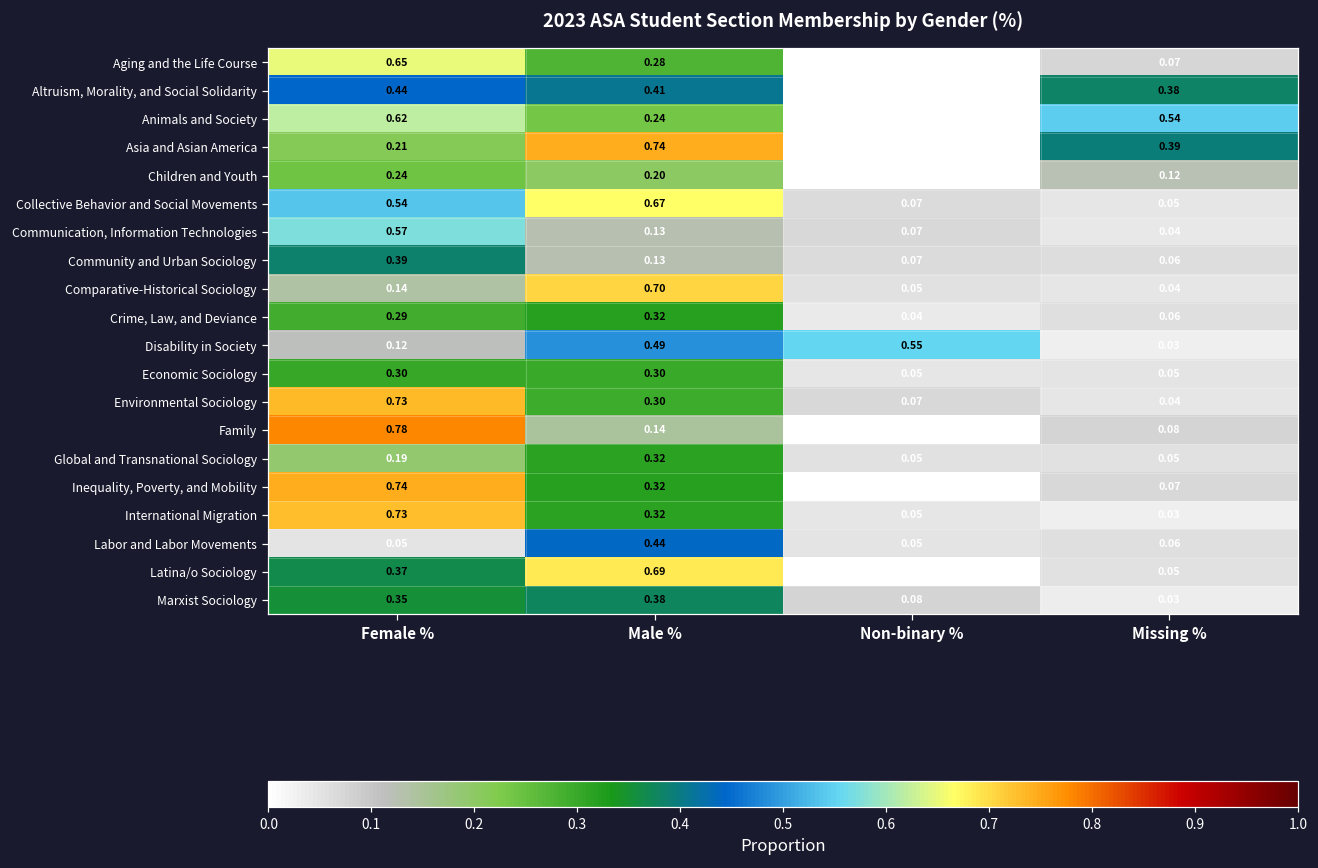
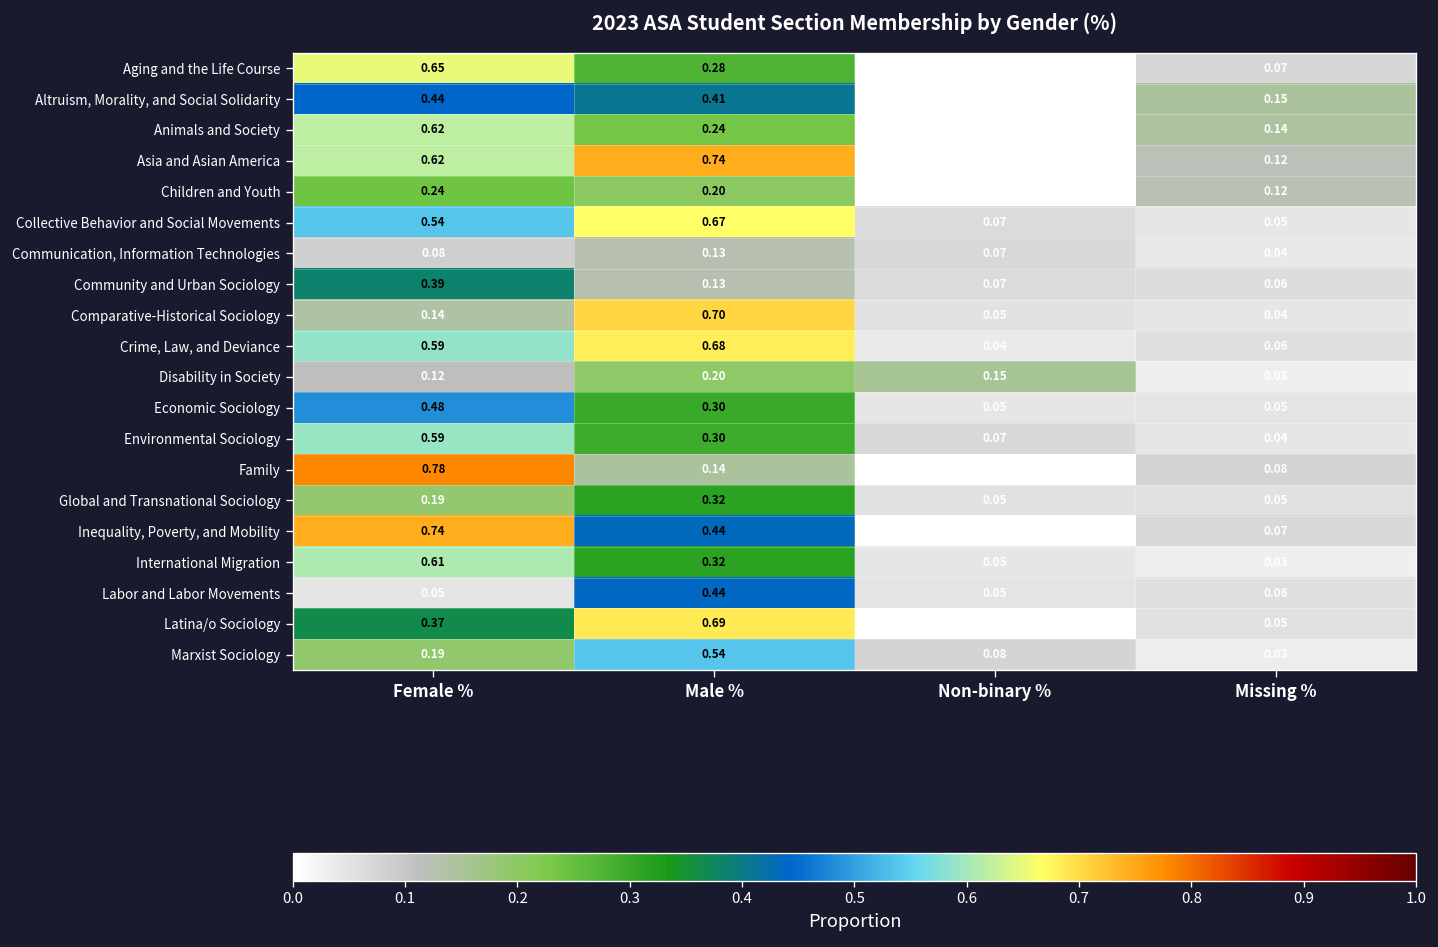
Altruism, Morality, and Social Solidarity, Missing %: 0.38 -> 0.15
Animals and Society, Missing %: 0.54 -> 0.14
Asia and Asian America, Female %: 0.21 -> 0.62
Asia and Asian America, Missing %: 0.39 -> 0.12
Communication, Information Technologies, Female %: 0.57 -> 0.08
Crime, Law, and Deviance, Female %: 0.29 -> 0.59
Crime, Law, and Deviance, Male %: 0.32 -> 0.68
Disability in Society, Male %: 0.49 -> 0.20
Disability in Society, Non-binary %: 0.55 -> 0.15
Economic Sociology, Female %: 0.30 -> 0.48
Environmental Sociology, Female %: 0.73 -> 0.59
Inequality, Poverty, and Mobility, Male %: 0.32 -> 0.44
International Migration, Female %: 0.73 -> 0.61
Marxist Sociology, Female %: 0.35 -> 0.19
Marxist Sociology, Male %: 0.38 -> 0.54
